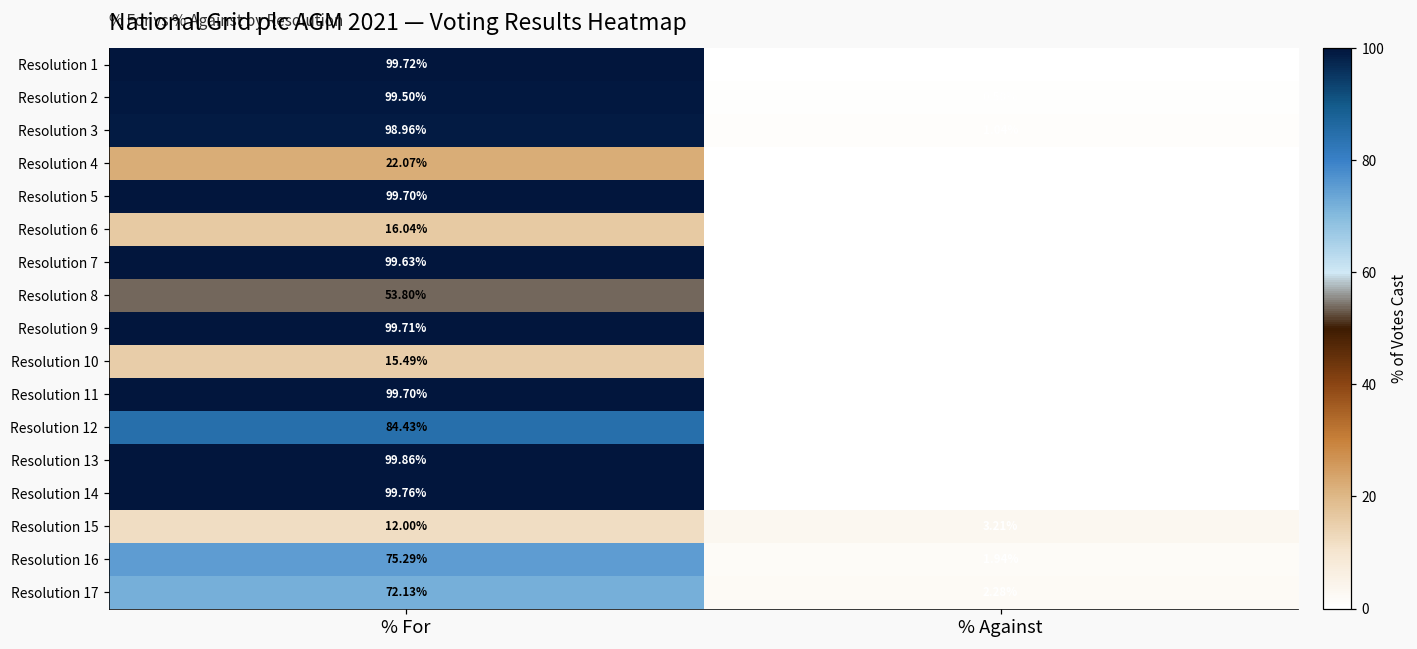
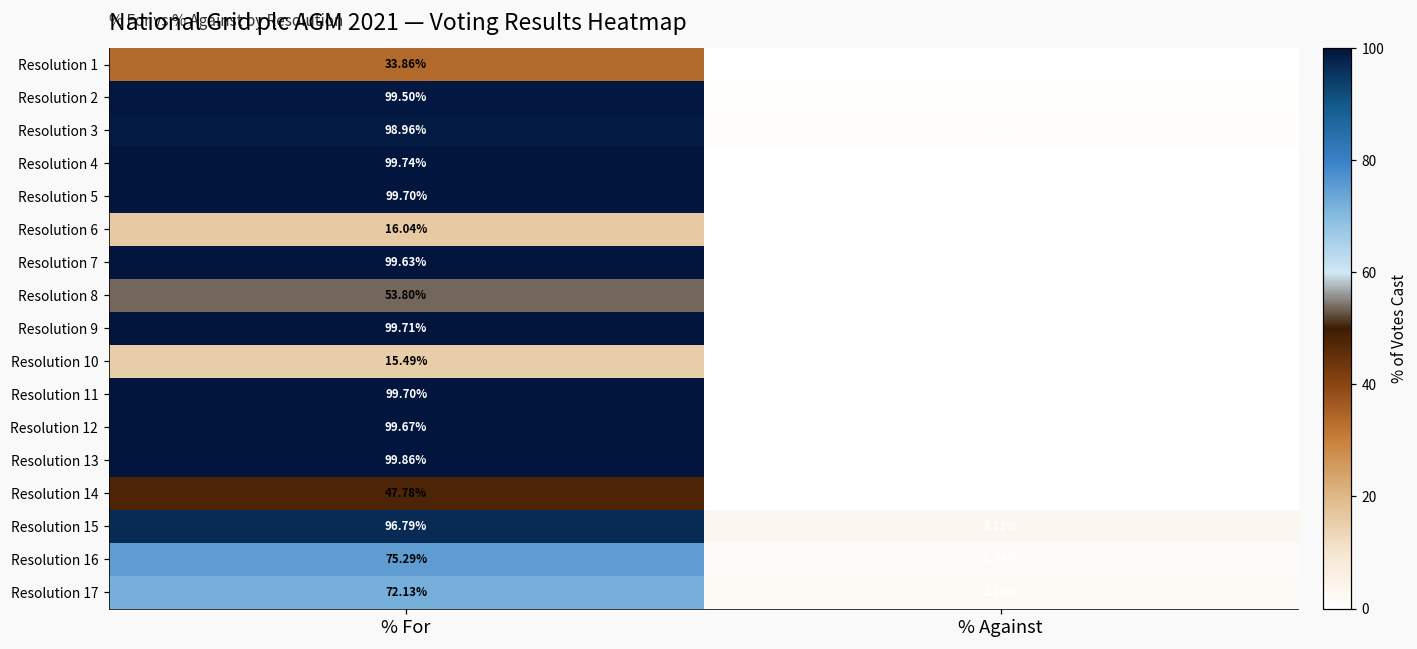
Resolution 1, % For: 99.72% -> 33.86%
Resolution 4, % For: 22.07% -> 99.74%
Resolution 12, % For: 84.43% -> 99.67%
Resolution 14, % For: 99.76% -> 47.78%
Resolution 15, % For: 12.00% -> 96.79%
